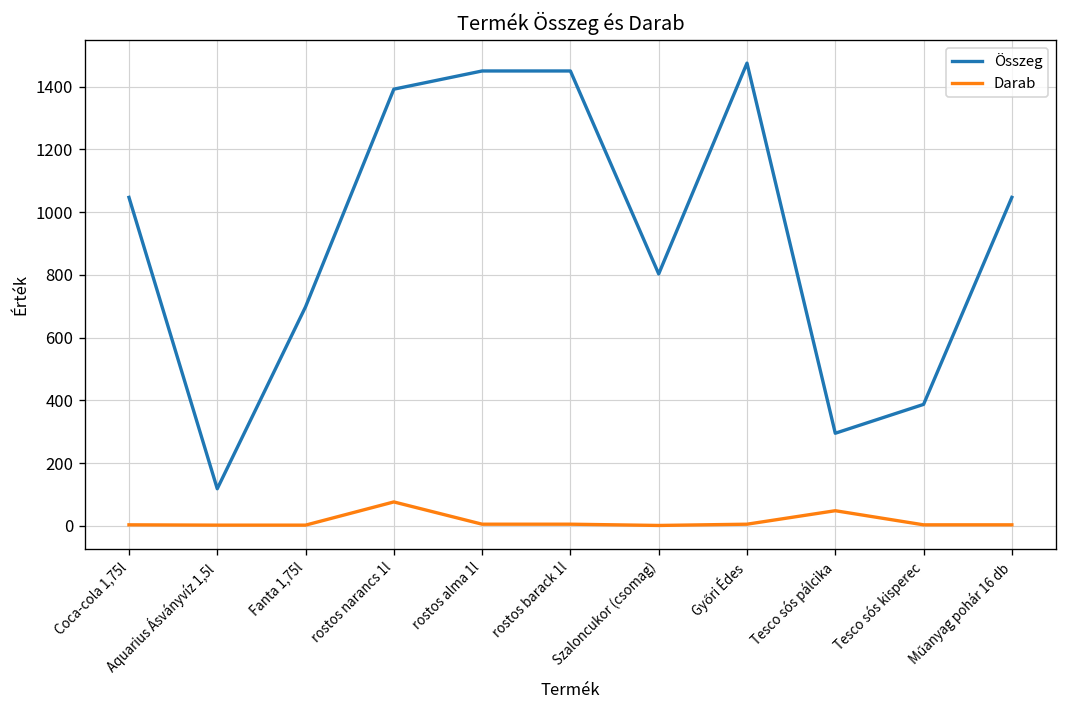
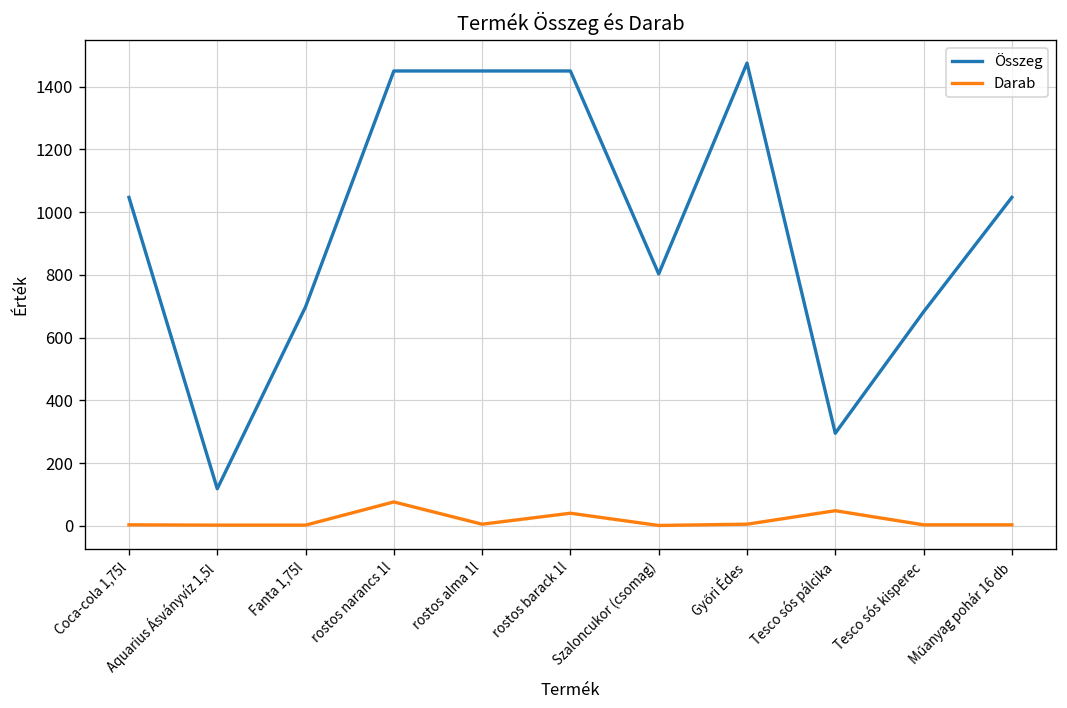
Összeg, rostos narancs 1l: 1390 -> 1450
Darab, rostos barack 1l: 10 -> 40
Összeg, Tesco sós kisperec: 390 -> 680
